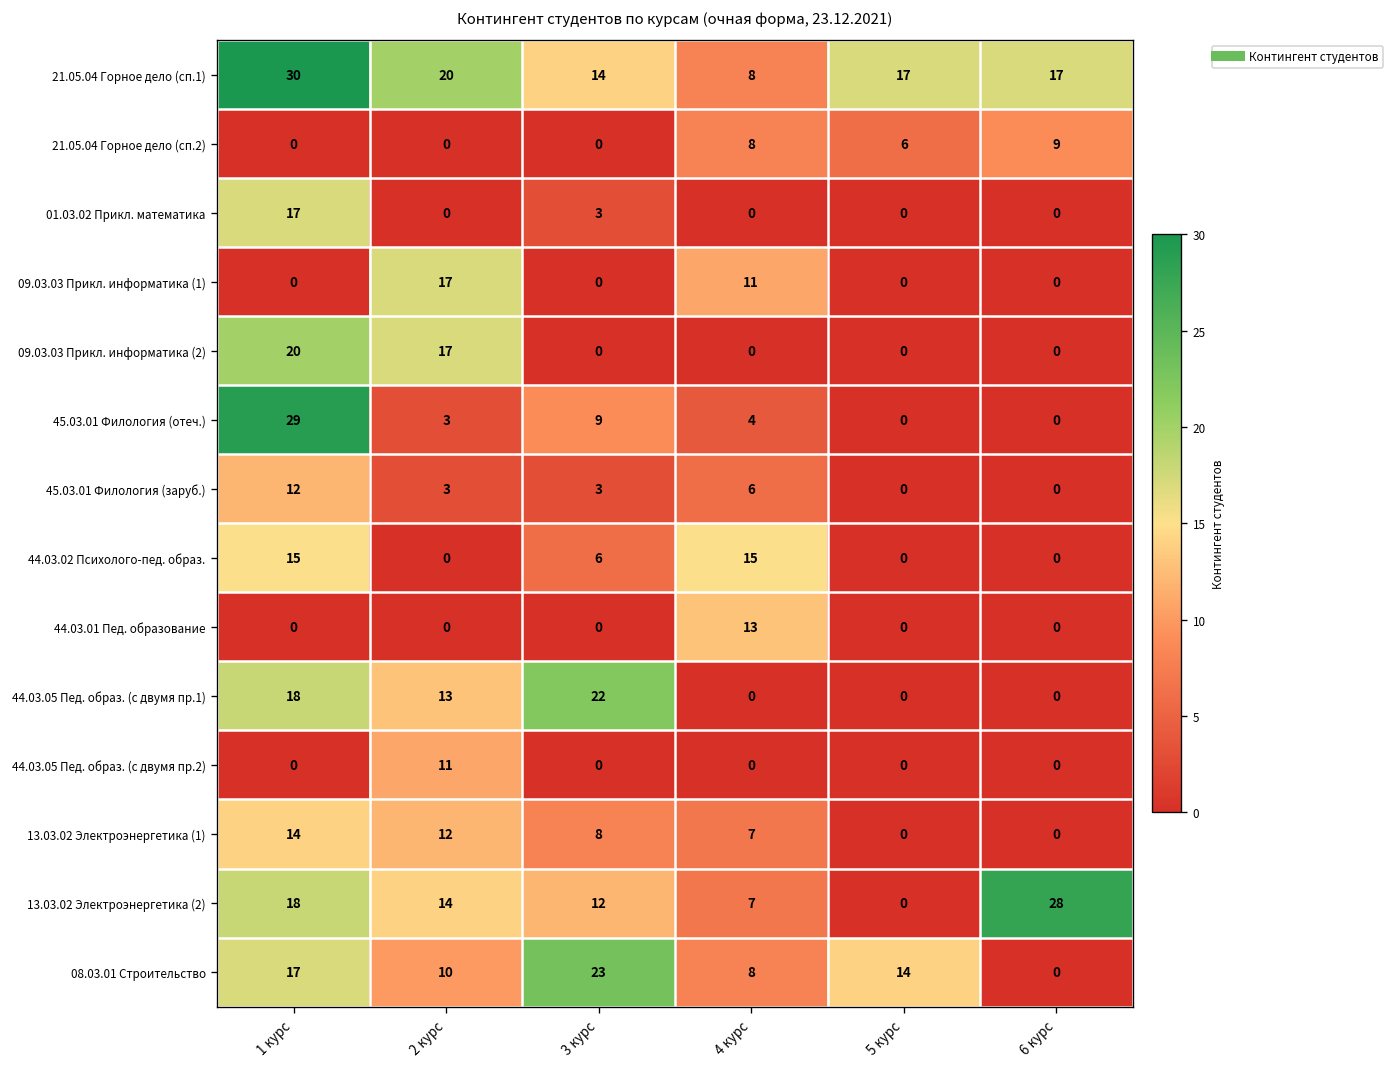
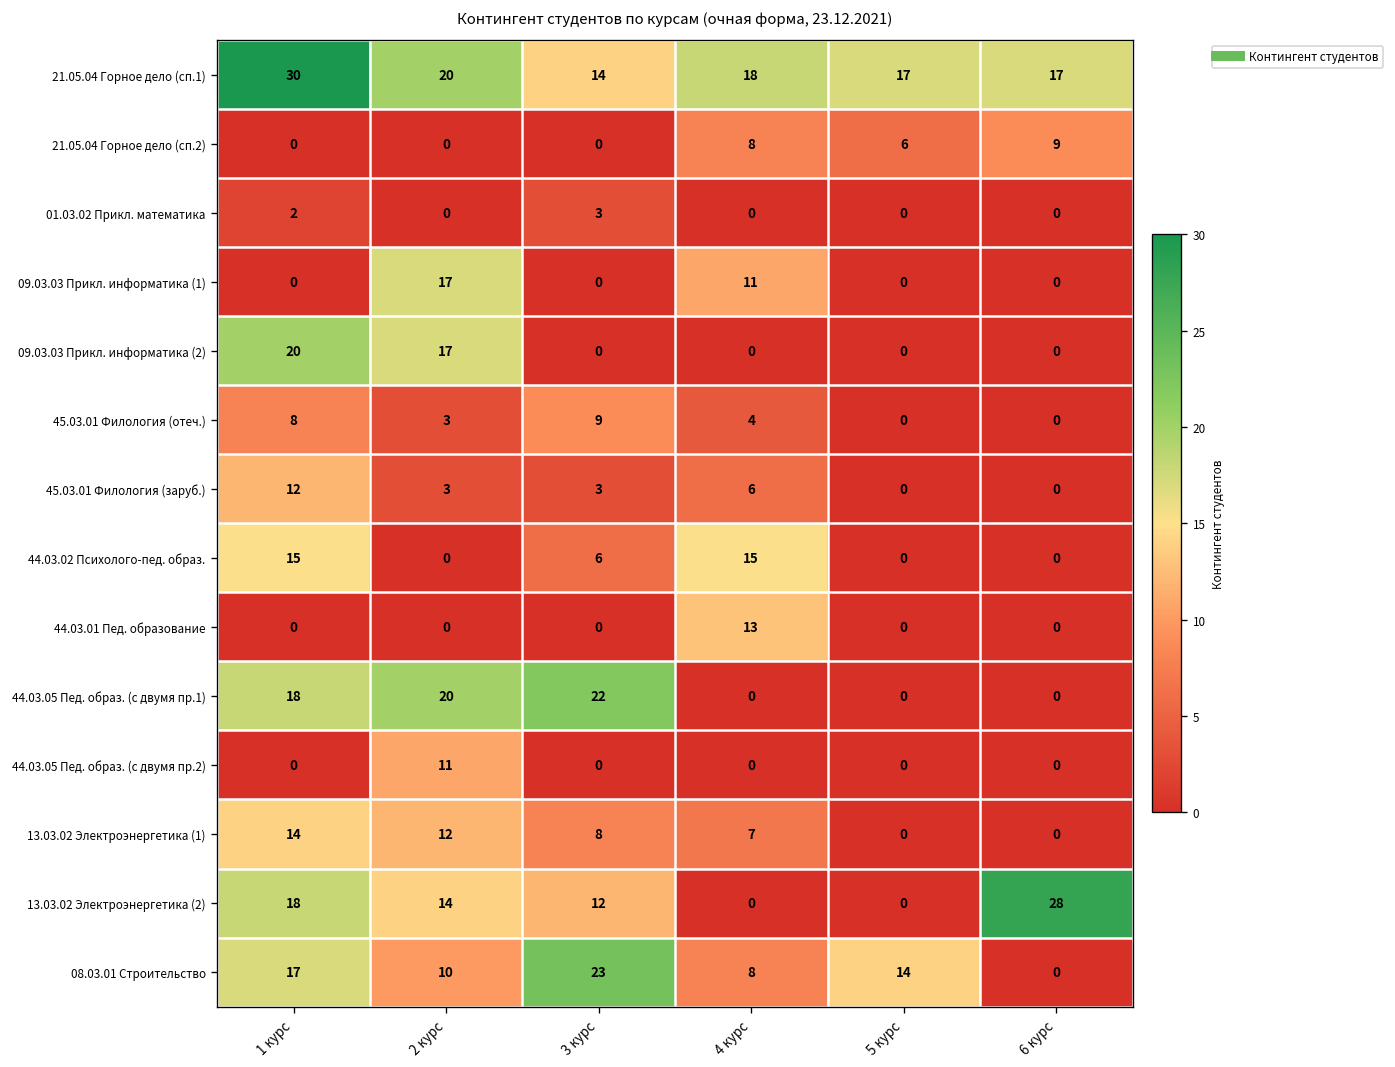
21.05.04 Горное дело (сп.1), 4 курс: 8 -> 18
01.03.02 Прикл. математика, 1 курс: 17 -> 2
45.03.01 Филология (отеч.), 1 курс: 29 -> 8
44.03.05 Пед. образ. (с двумя пр.1), 2 курс: 13 -> 20
13.03.02 Электроэнергетика (2), 4 курс: 7 -> 0
